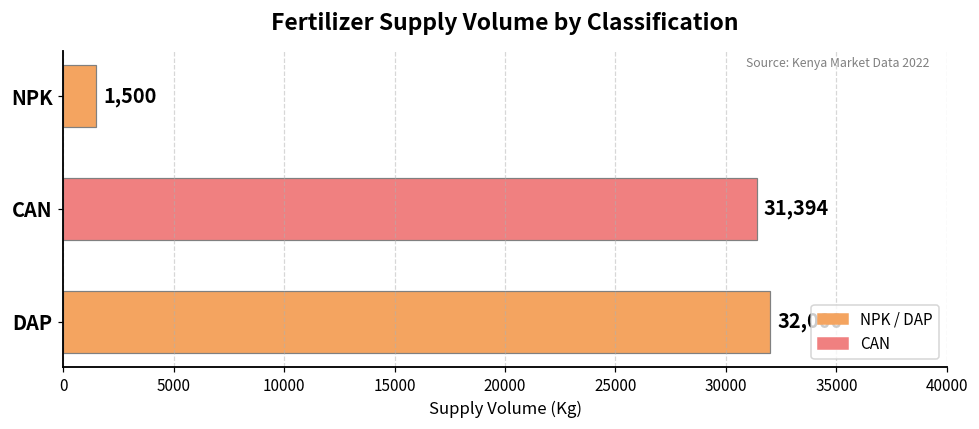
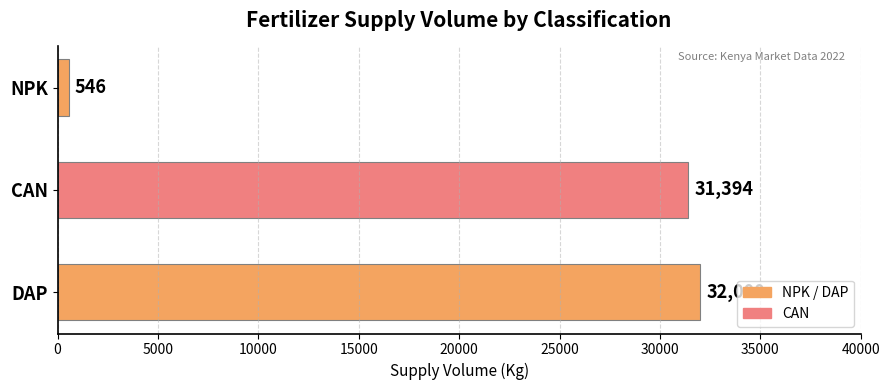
NPK: 1,500 -> 546
